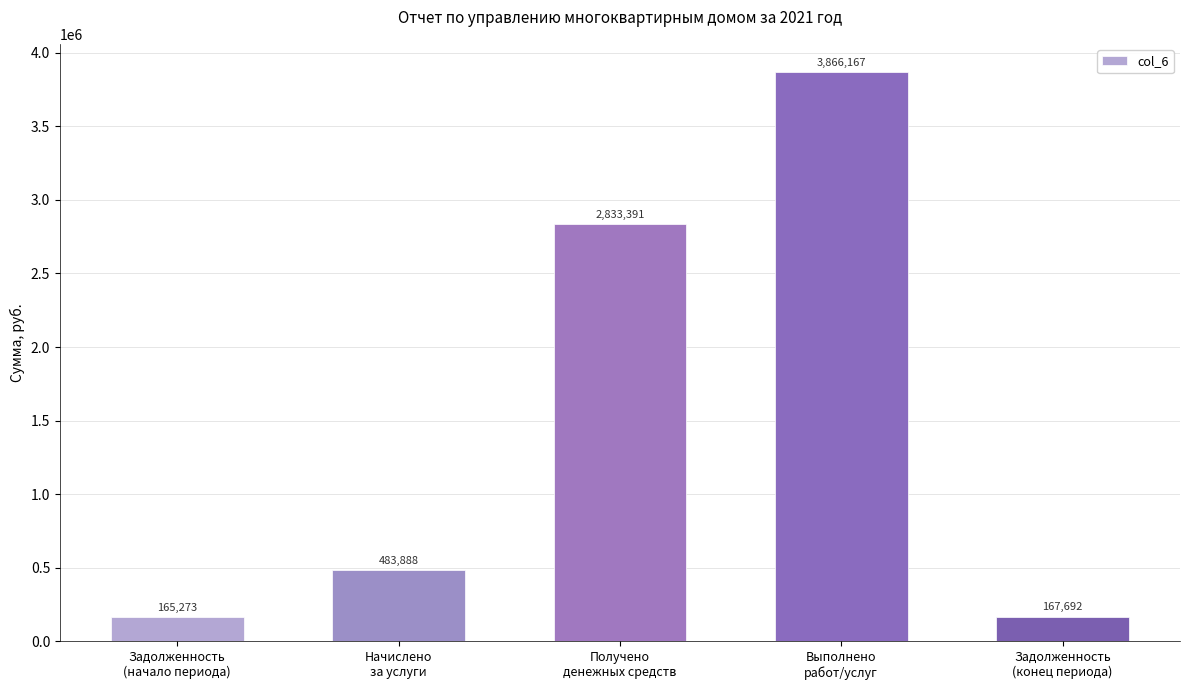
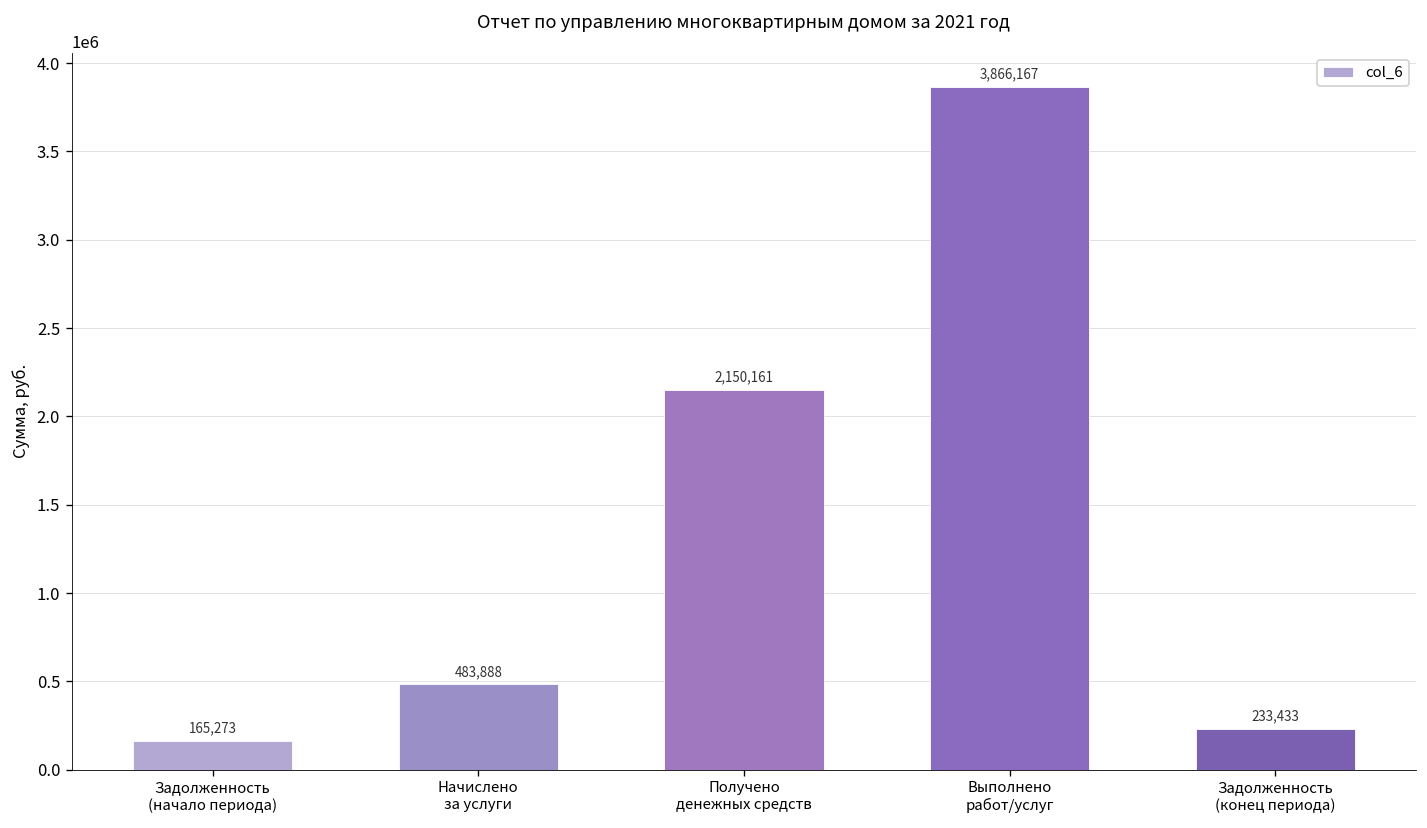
Получено денежных средств: 2,833,391 -> 2,150,161
Задолженность (конец периода): 167,692 -> 233,433
